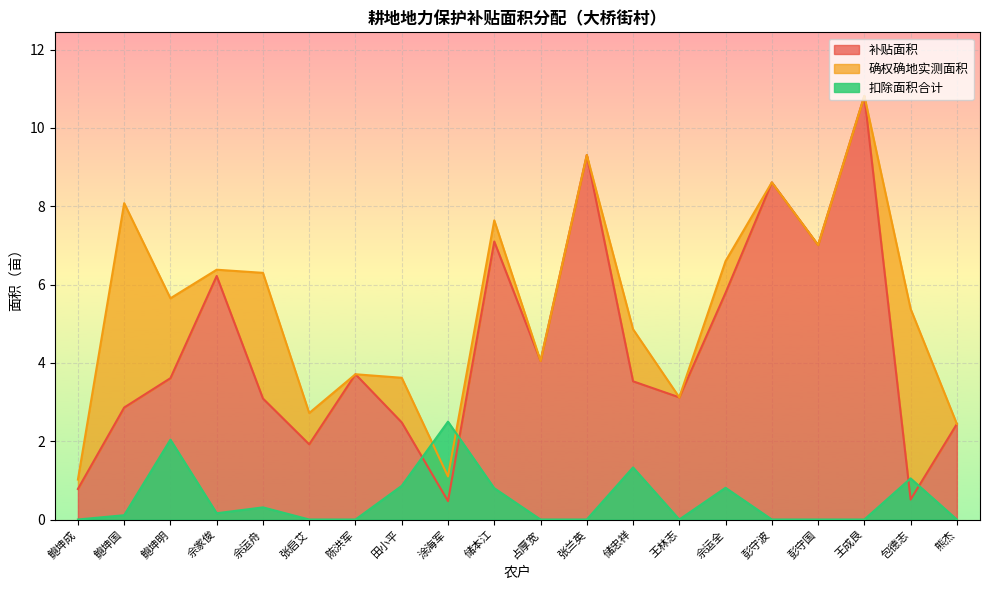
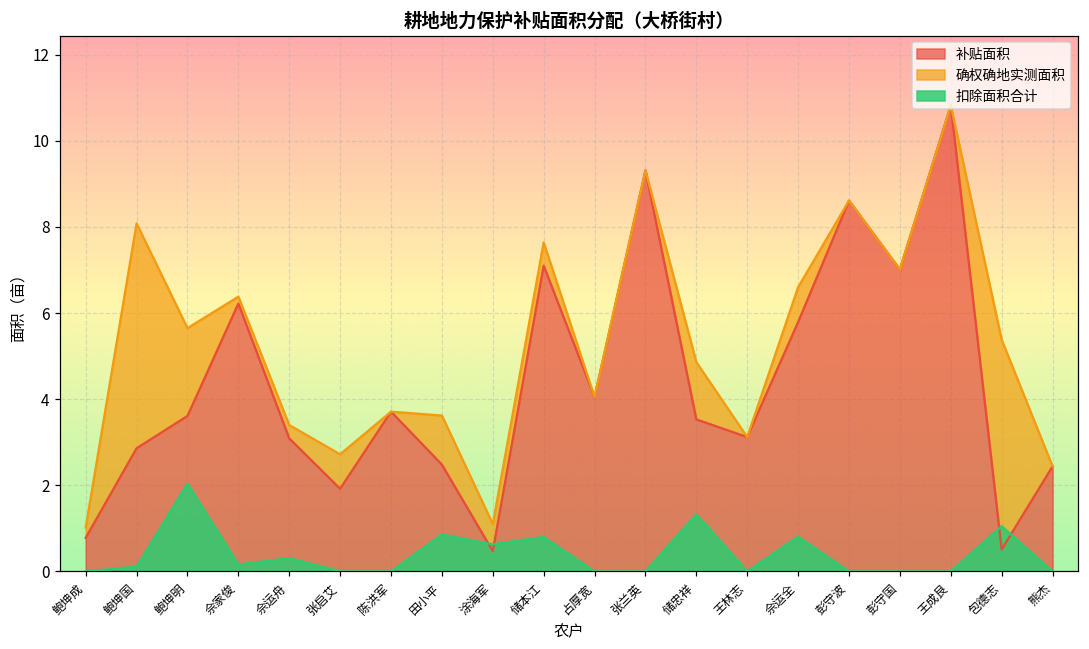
确权确地实测面积, 佘运舟: 6.3 -> 3.4
扣除面积合计, 涂海军: 2.5 -> 0.6
